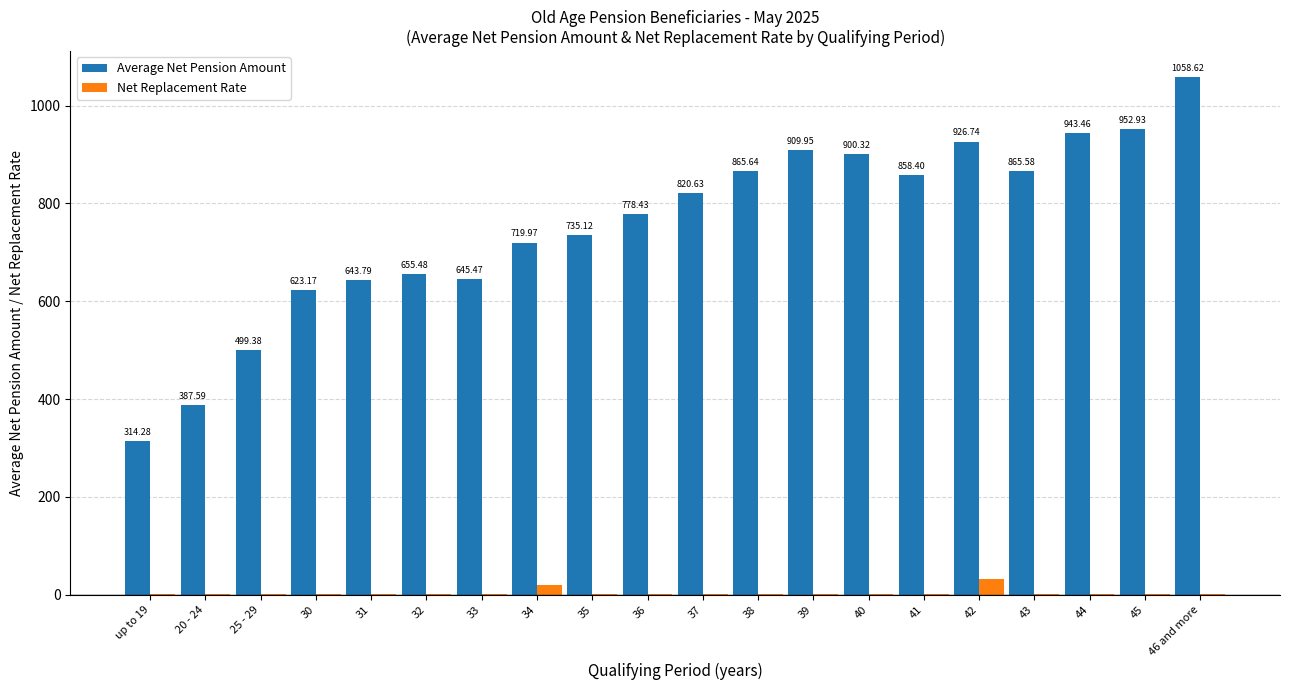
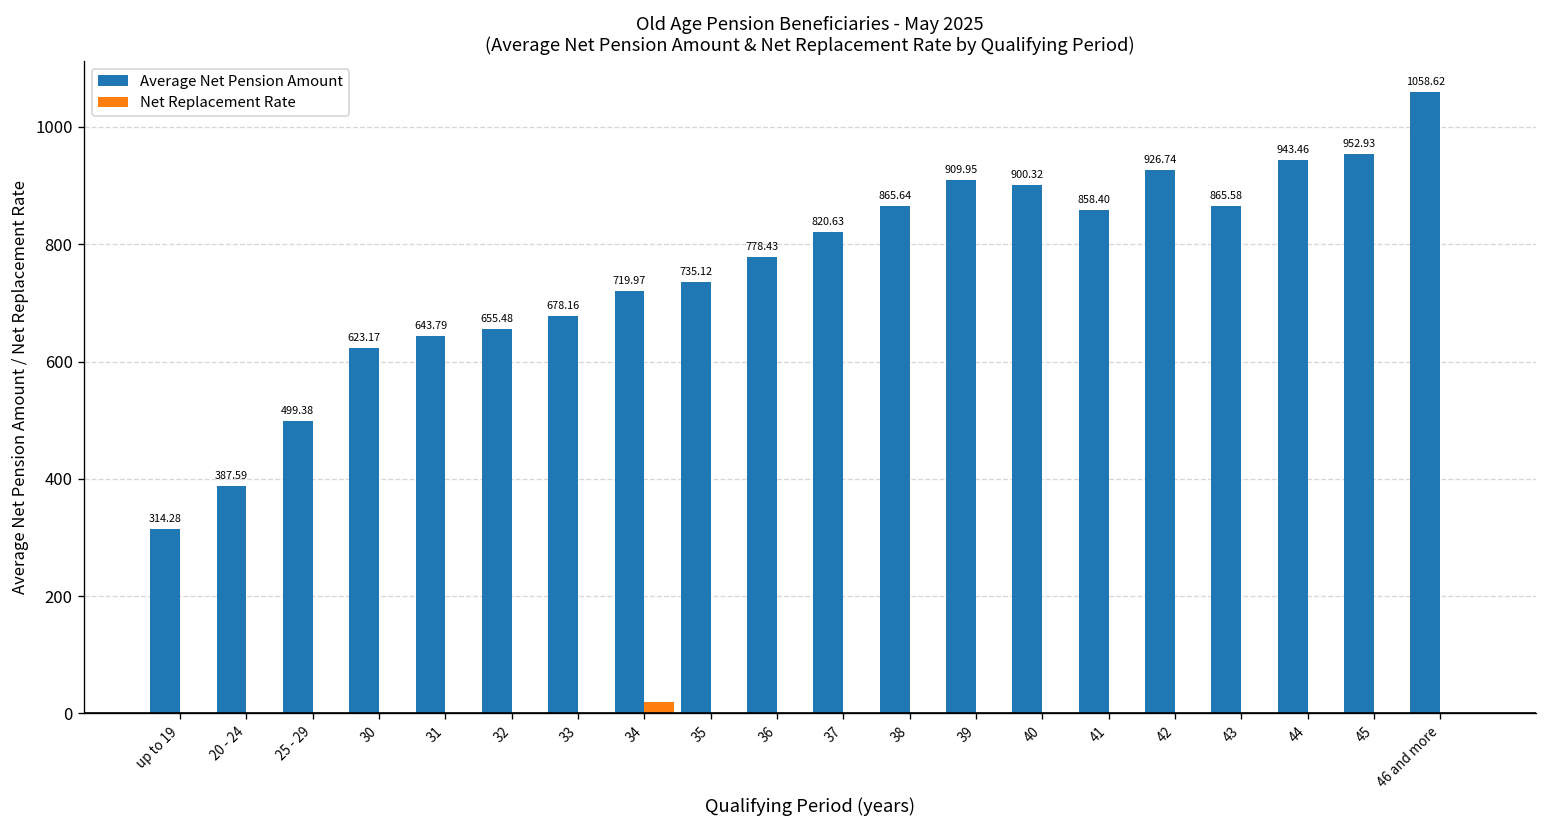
Average Net Pension Amount, 33: 645.47 -> 678.16
Net Replacement Rate, 42: 30 -> 0
